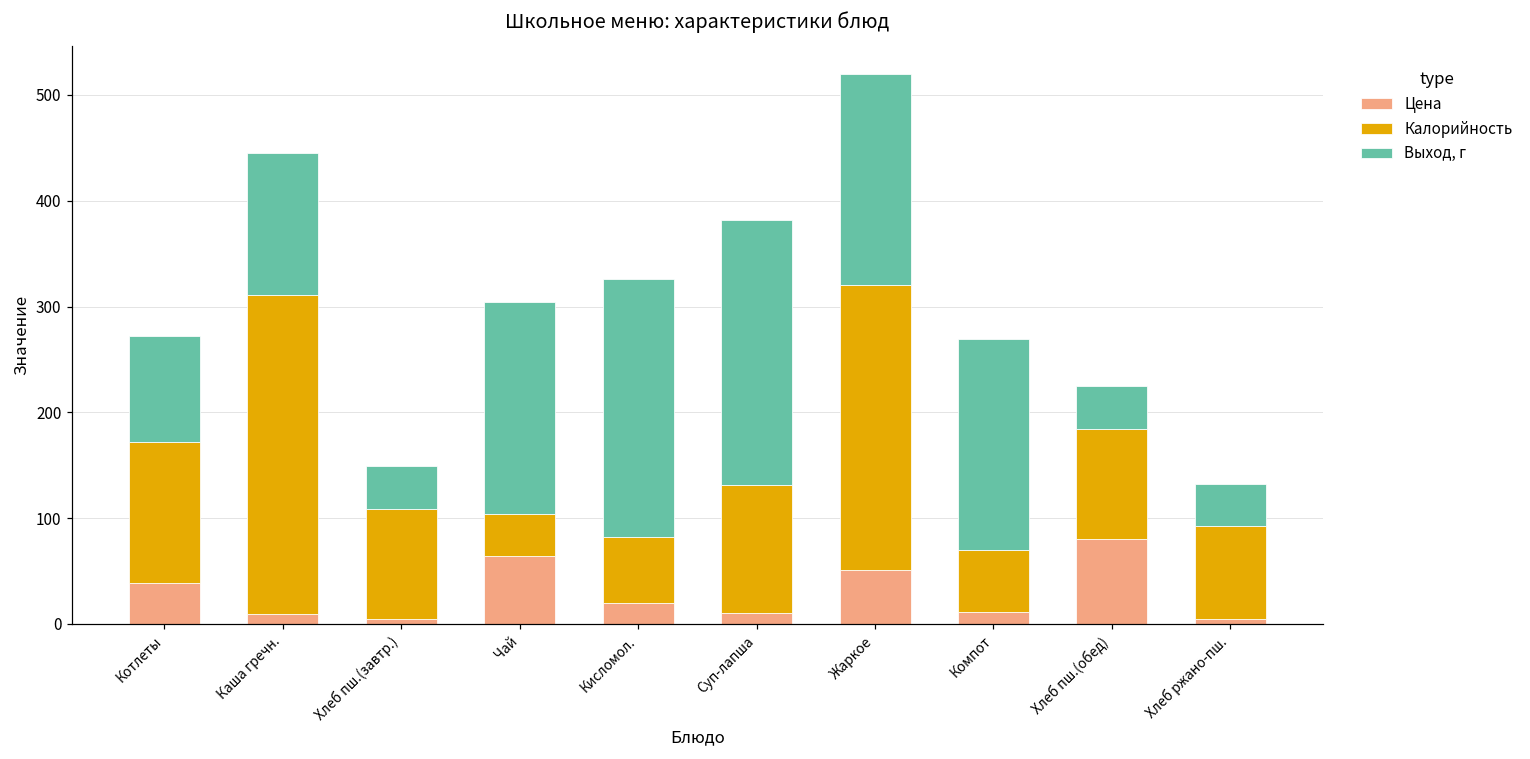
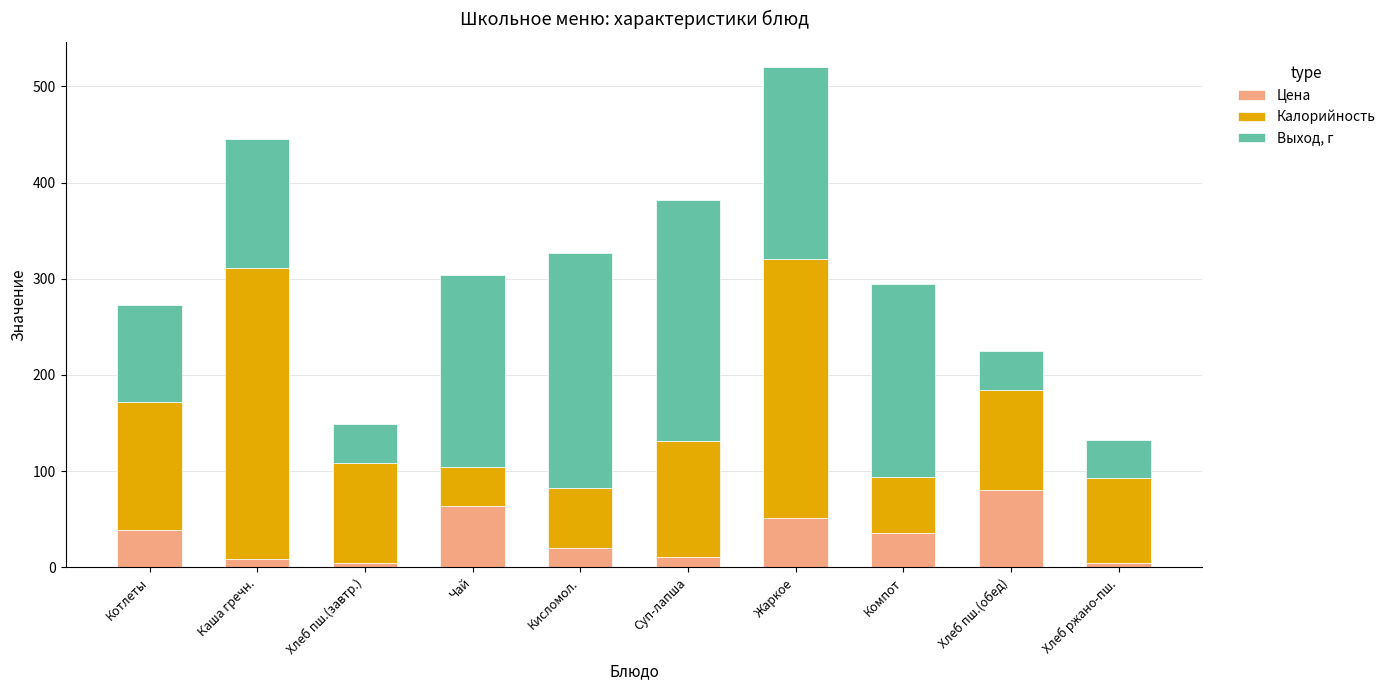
Цена, Компот: 10 -> 40
